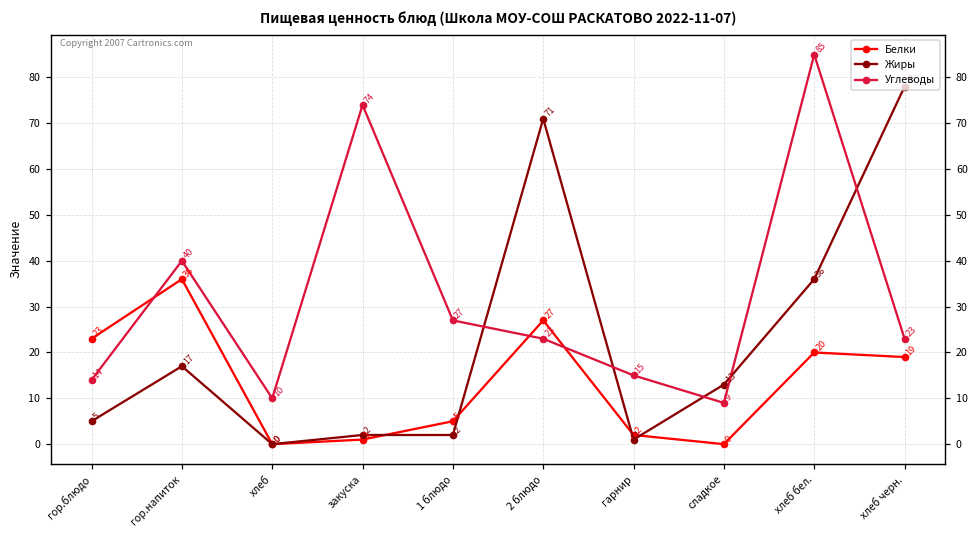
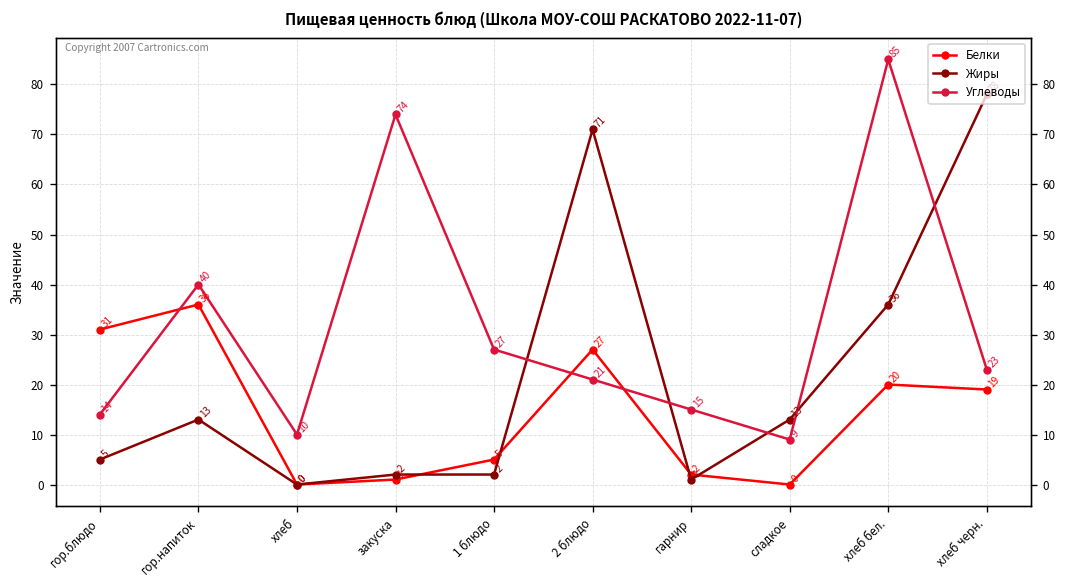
Белки, гор.блюдо: 23 -> 31
Жиры, гор.напиток: 17 -> 13
Углеводы, 2 блюдо: 23 -> 21
